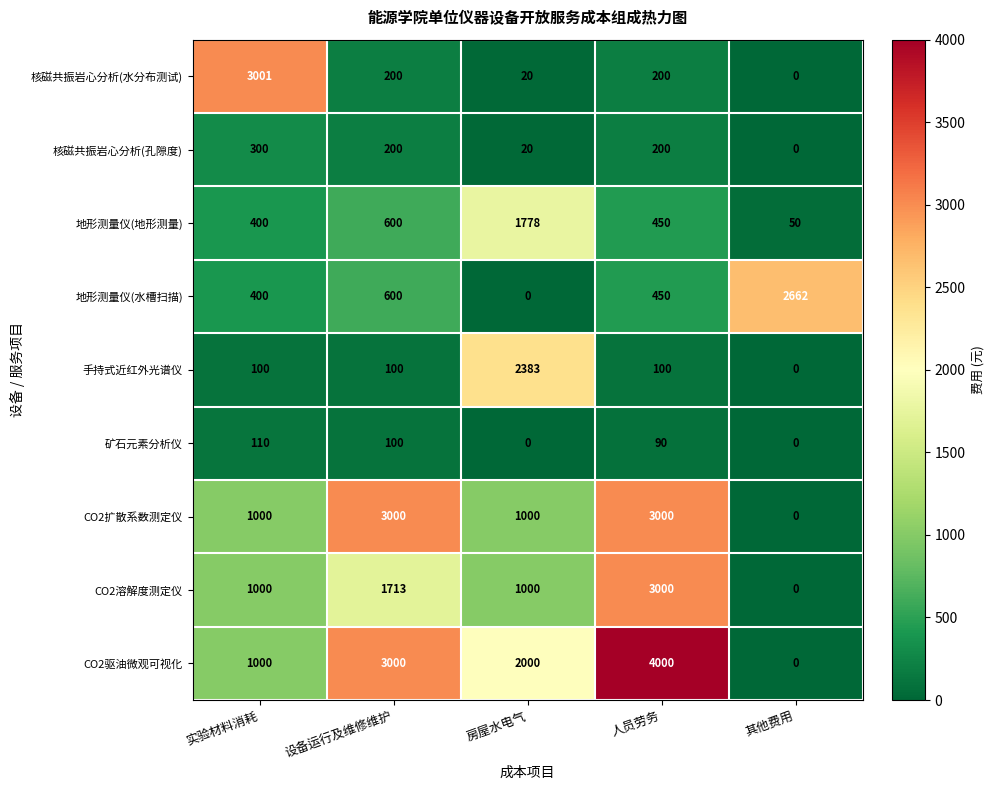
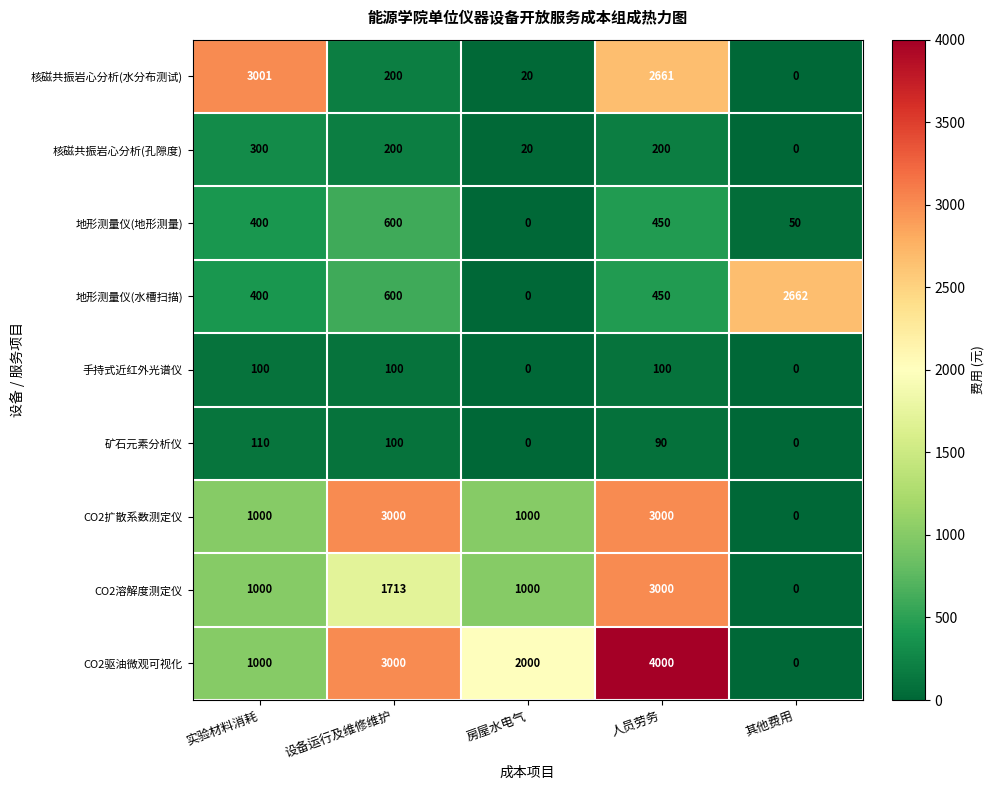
核磁共振岩心分析(水分布测试), 人员劳务: 200 -> 2661
地形测量仪(地形测量), 房屋水电气: 1778 -> 0
手持式近红外光谱仪, 房屋水电气: 2383 -> 0
